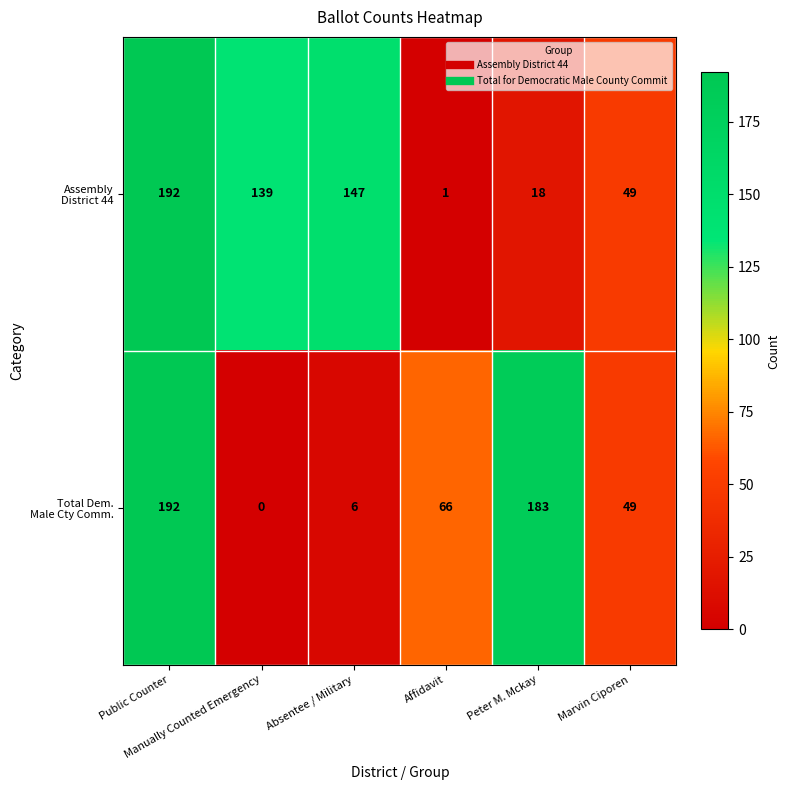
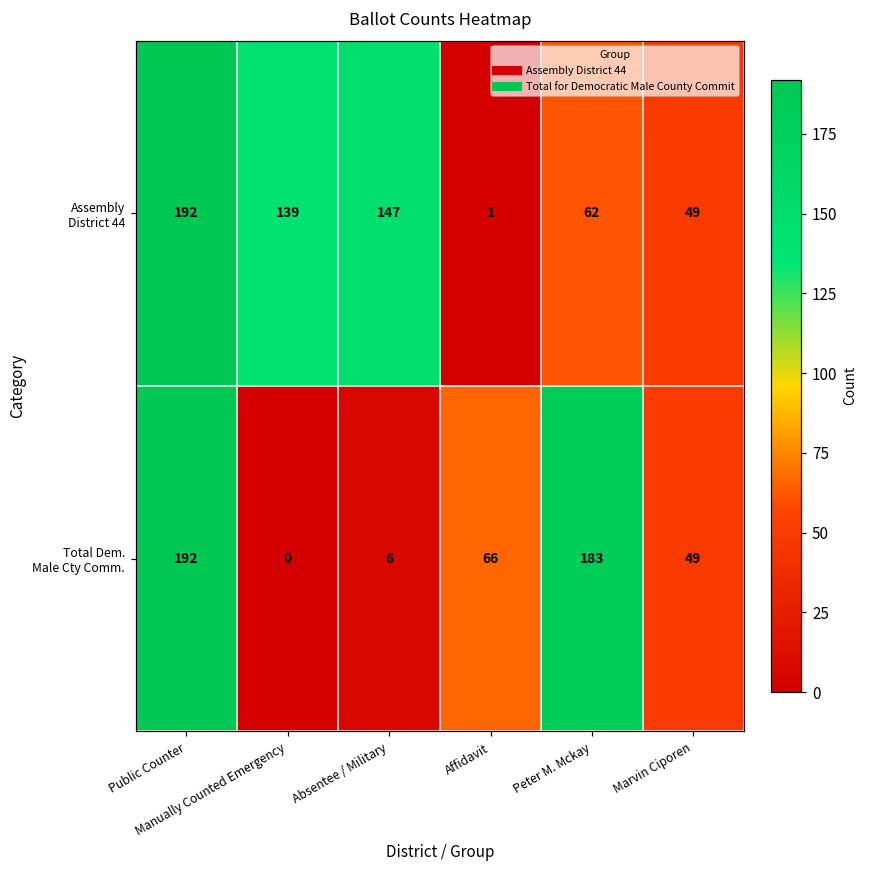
Assembly District 44, Peter M. Mckay: 18 -> 62
